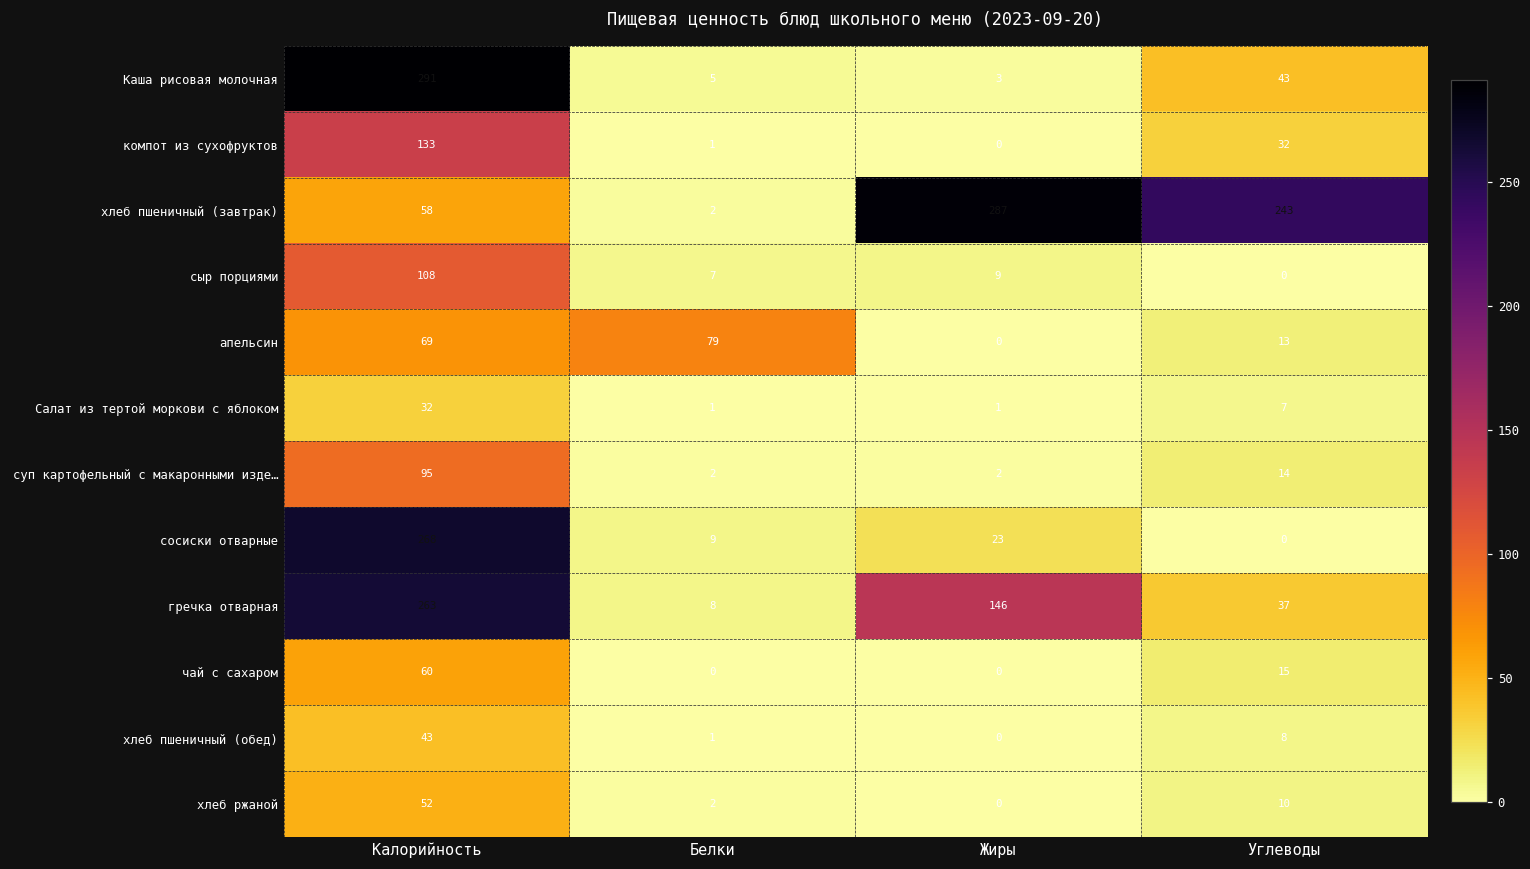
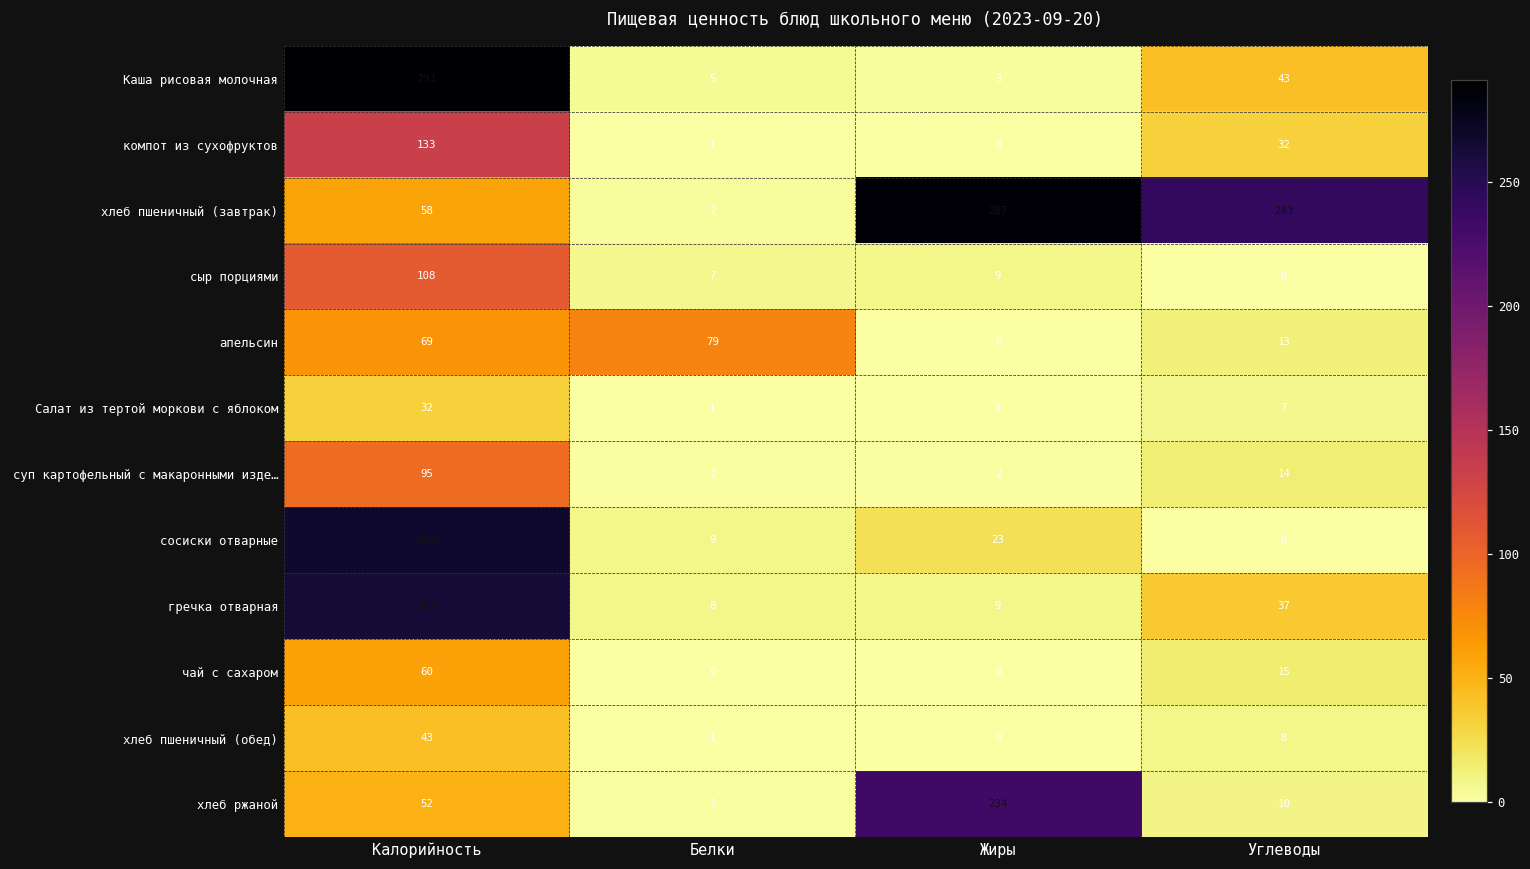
гречка отварная, Жиры: 146 -> 9
хлеб ржаной, Жиры: 0 -> 234
